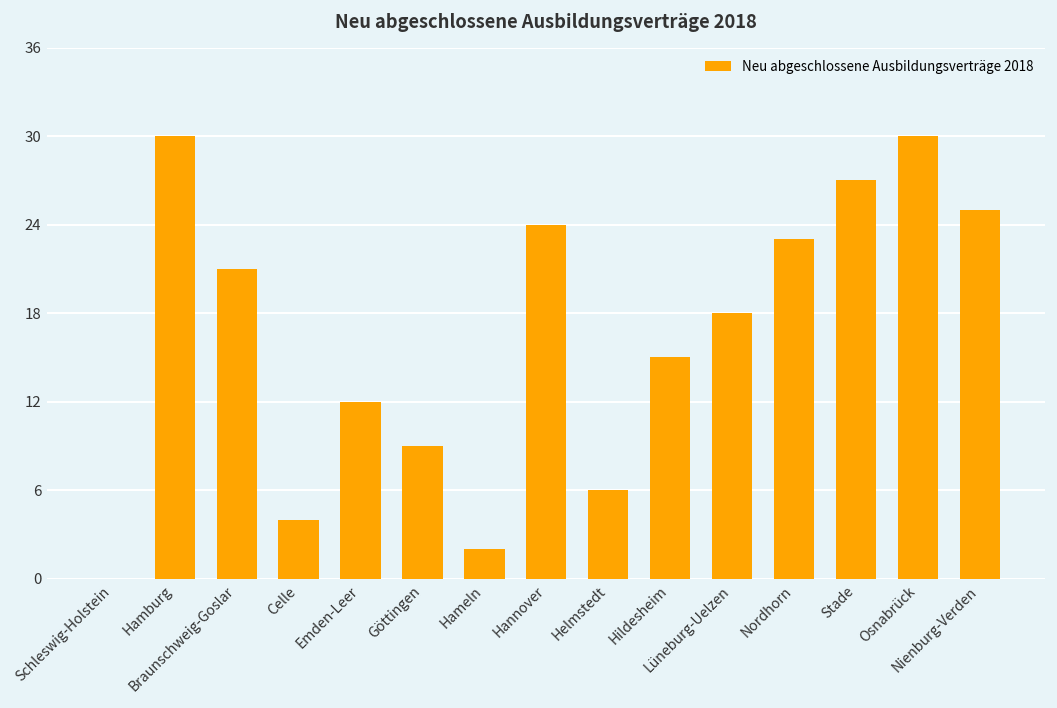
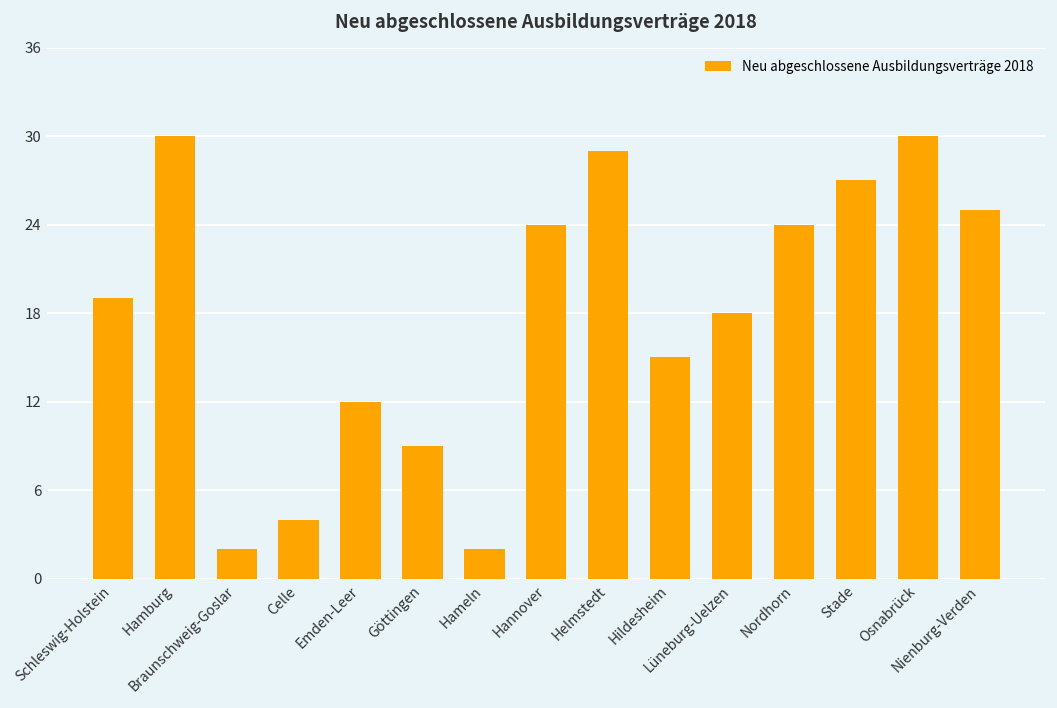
Schleswig-Holstein: 0 -> 19
Braunschweig-Goslar: 21 -> 2
Helmstedt: 6 -> 29
Nordhorn: 23 -> 24
